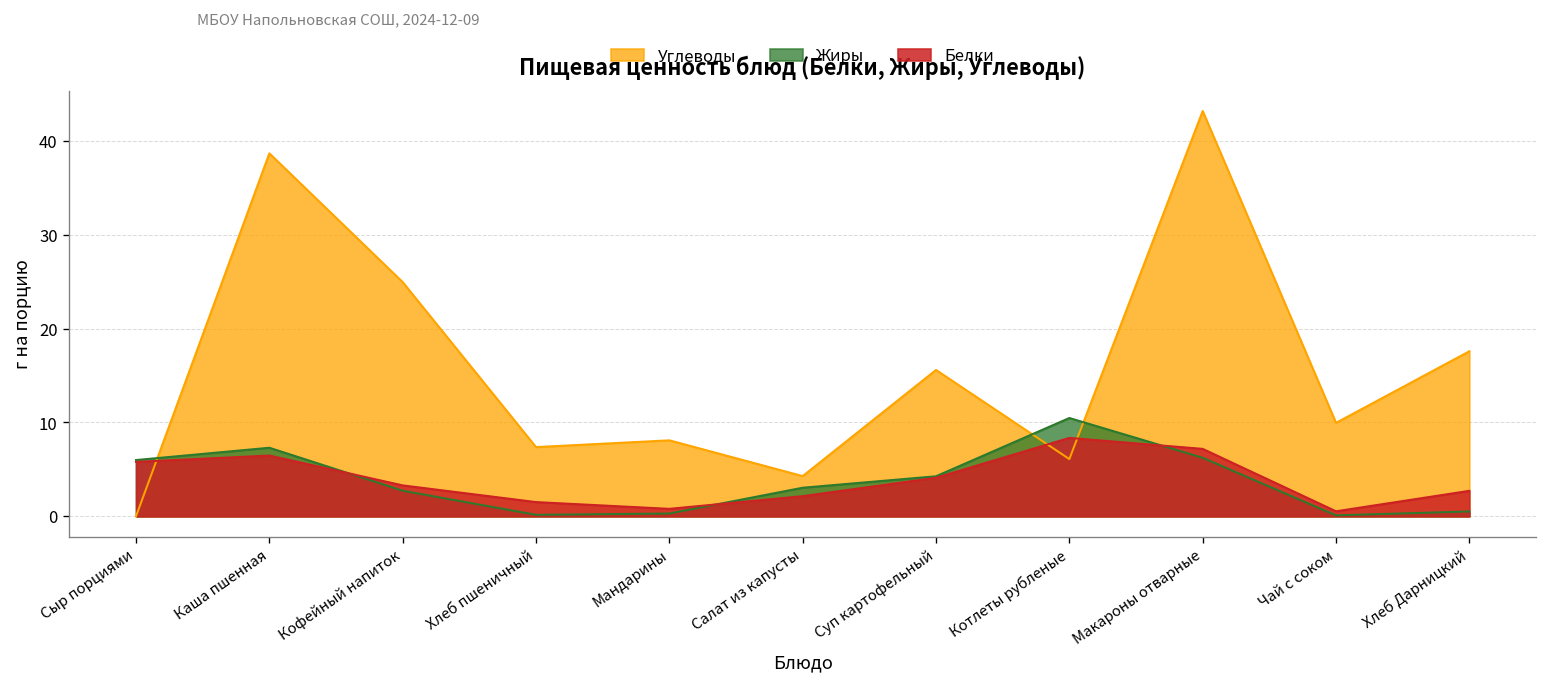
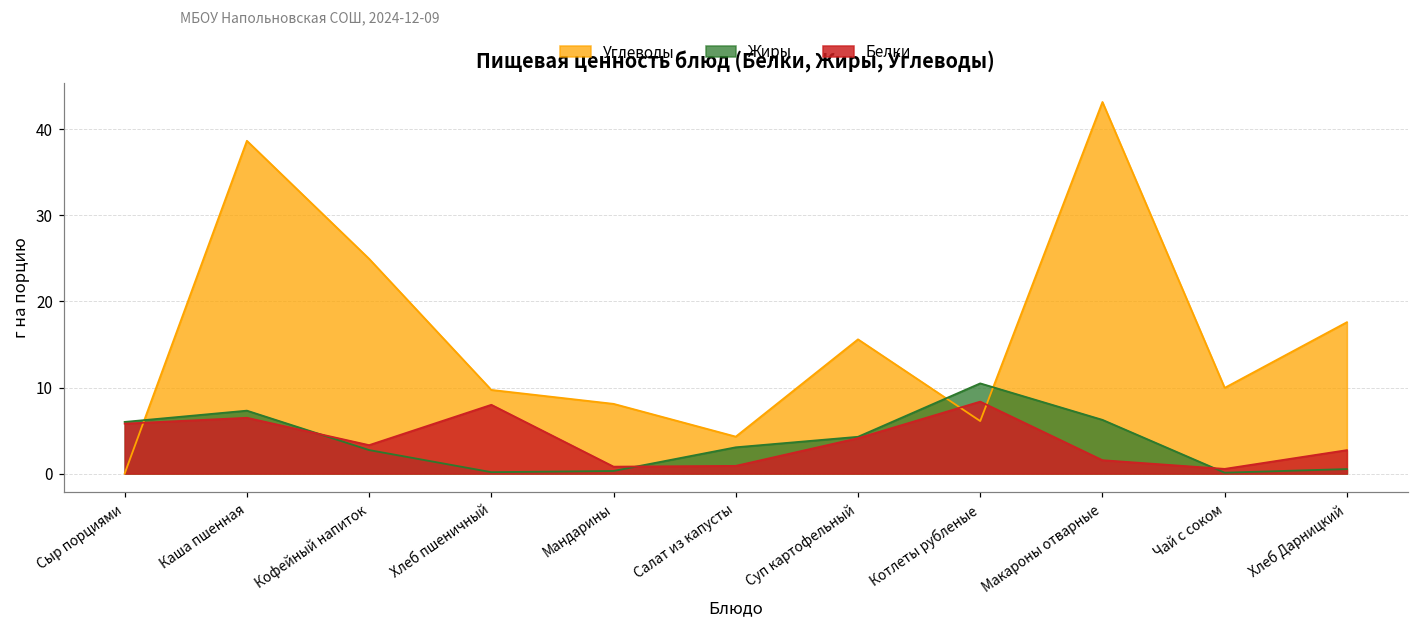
Углеводы, Хлеб пшеничный: 7 -> 10
Белки, Хлеб пшеничный: 2 -> 8
Белки, Салат из капусты: 2 -> 1
Белки, Макароны отварные: 7 -> 2
